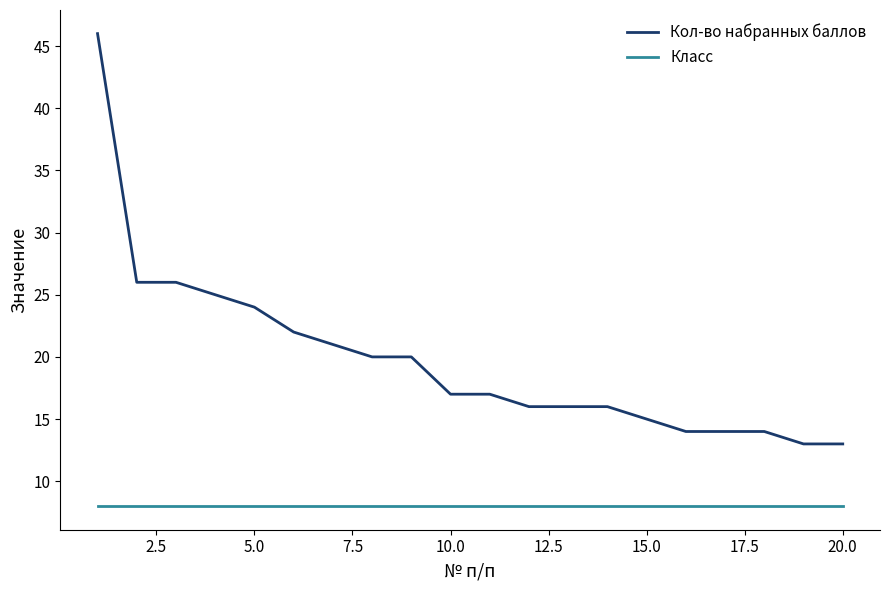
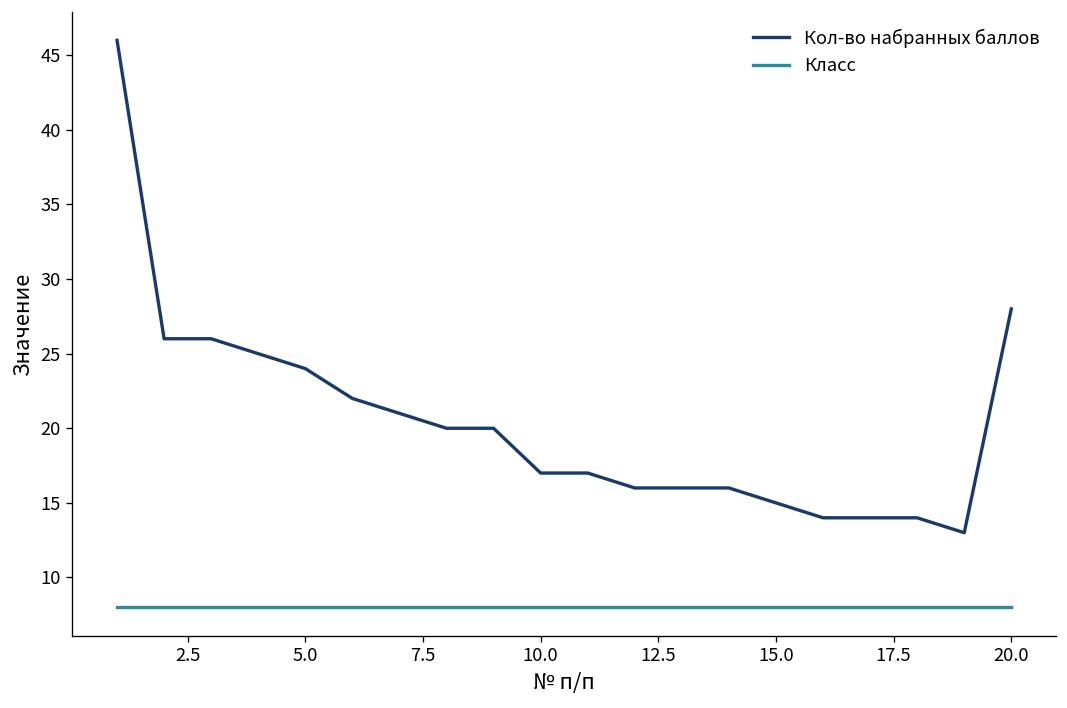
Кол-во набранных баллов, 20.0: 13 -> 28
